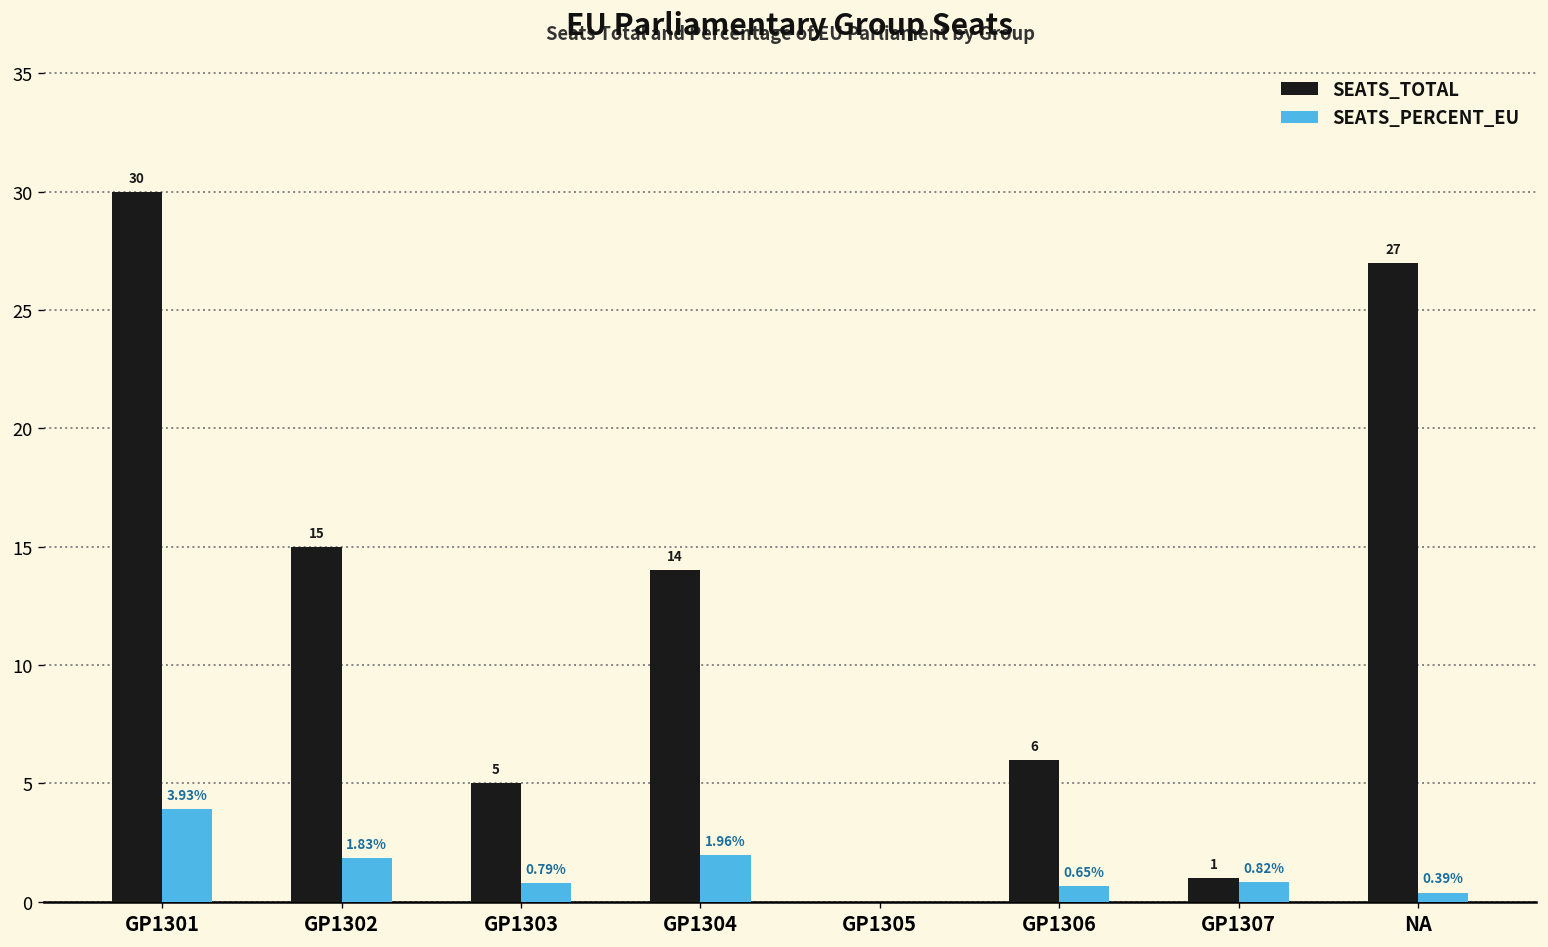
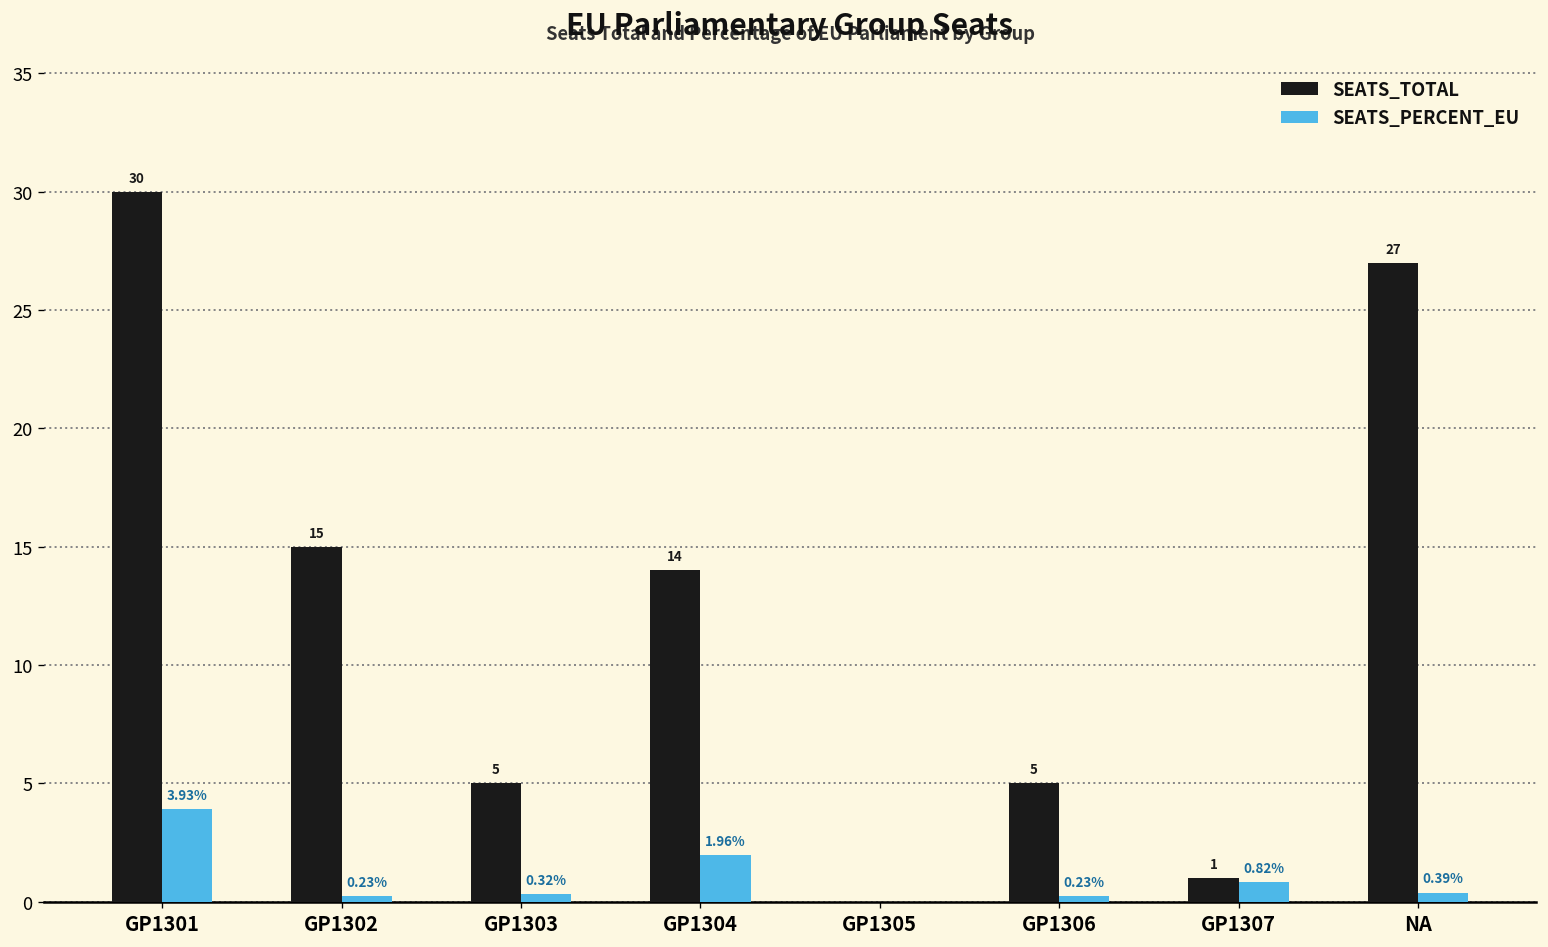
SEATS_PERCENT_EU, GP1302: 1.83% -> 0.23%
SEATS_PERCENT_EU, GP1303: 0.79% -> 0.32%
SEATS_TOTAL, GP1306: 6 -> 5
SEATS_PERCENT_EU, GP1306: 0.65% -> 0.23%
